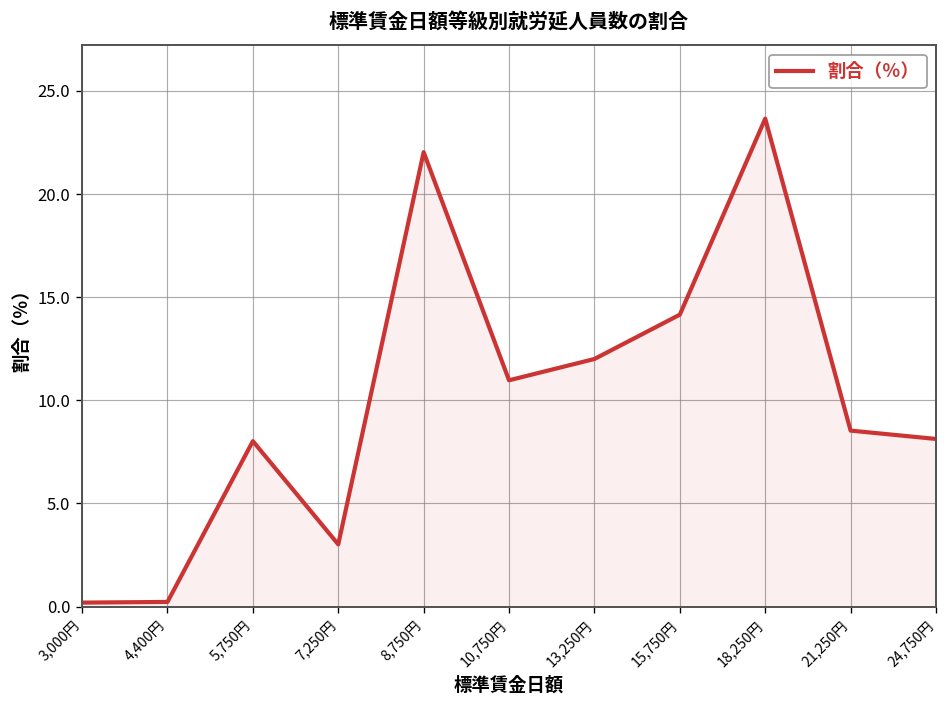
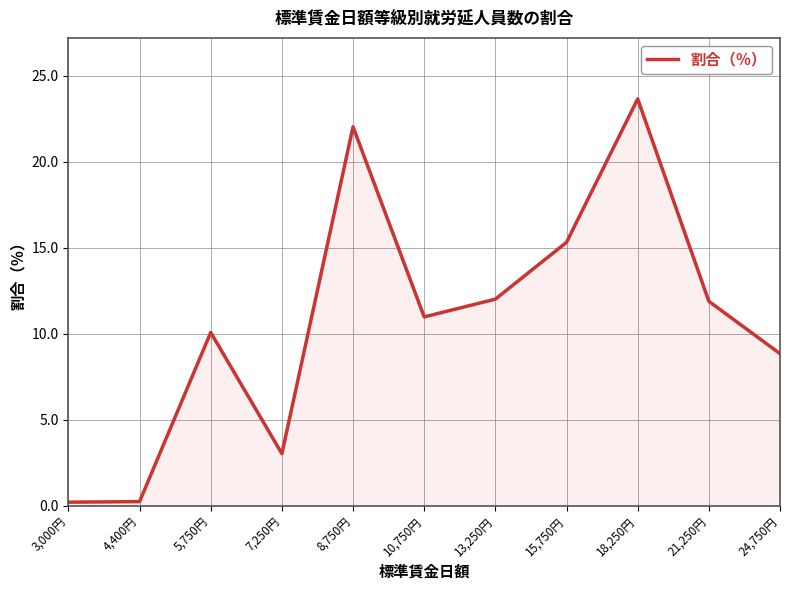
5,750円: 8.0 -> 10.1
15,750円: 14.2 -> 15.3
21,250円: 8.5 -> 11.9
24,750円: 8.1 -> 8.8
